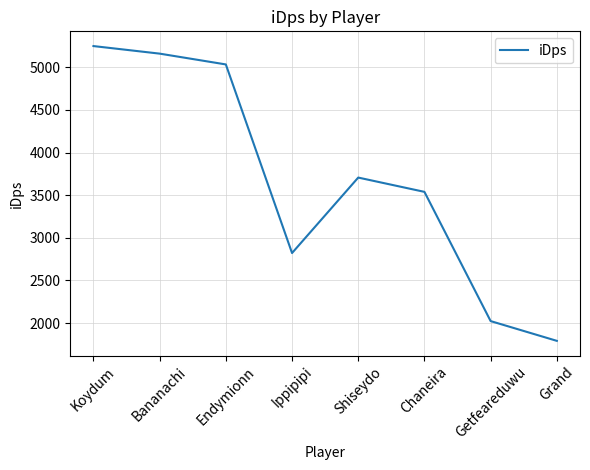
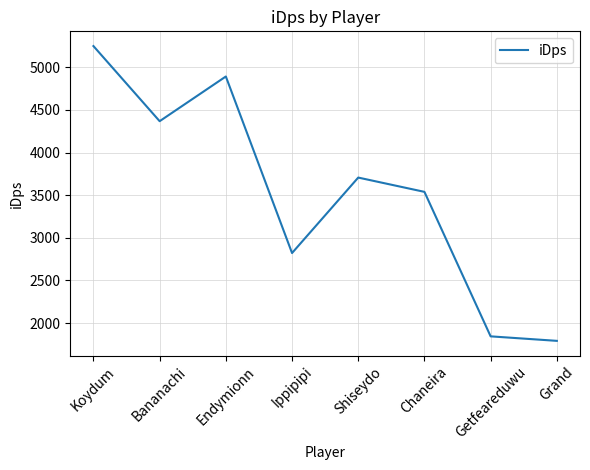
Bananachi: 5200 -> 4400
Endymionn: 5000 -> 4900
Getfeareduwu: 2000 -> 1800
